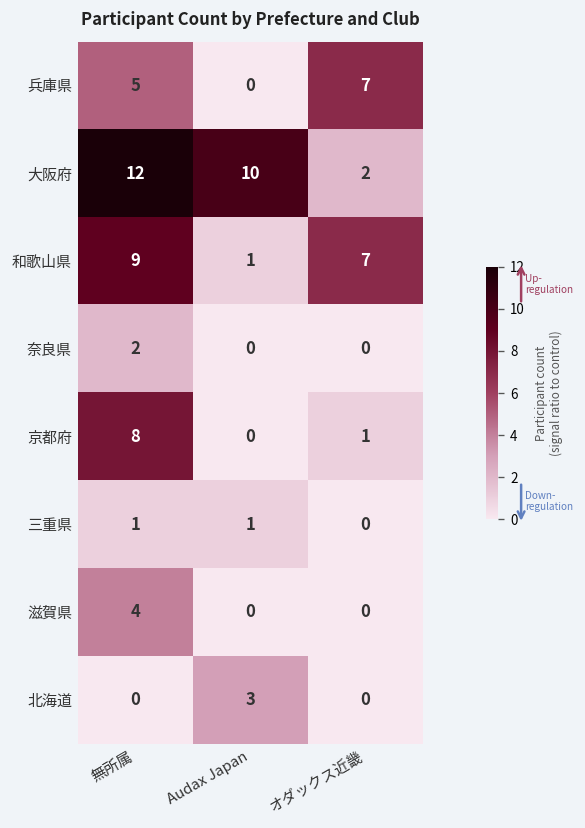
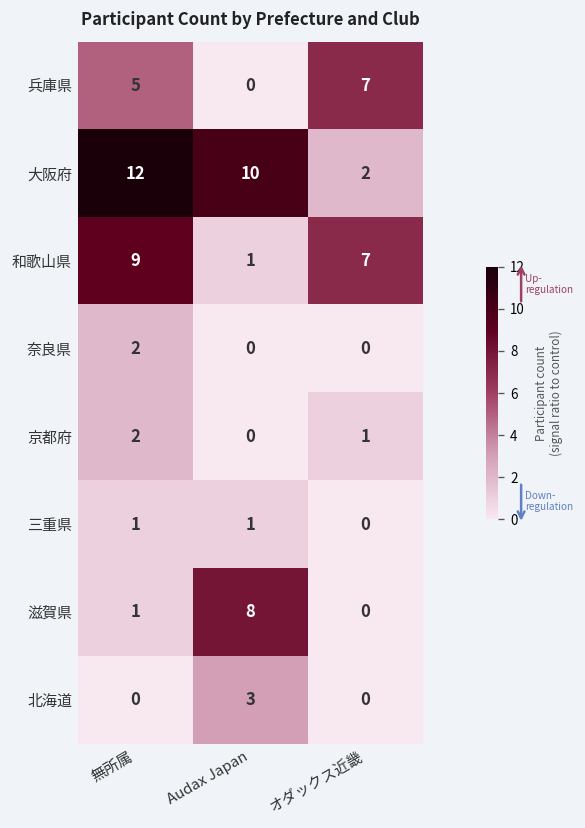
京都府, 無所属: 8 -> 2
滋賀県, 無所属: 4 -> 1
滋賀県, Audax Japan: 0 -> 8
